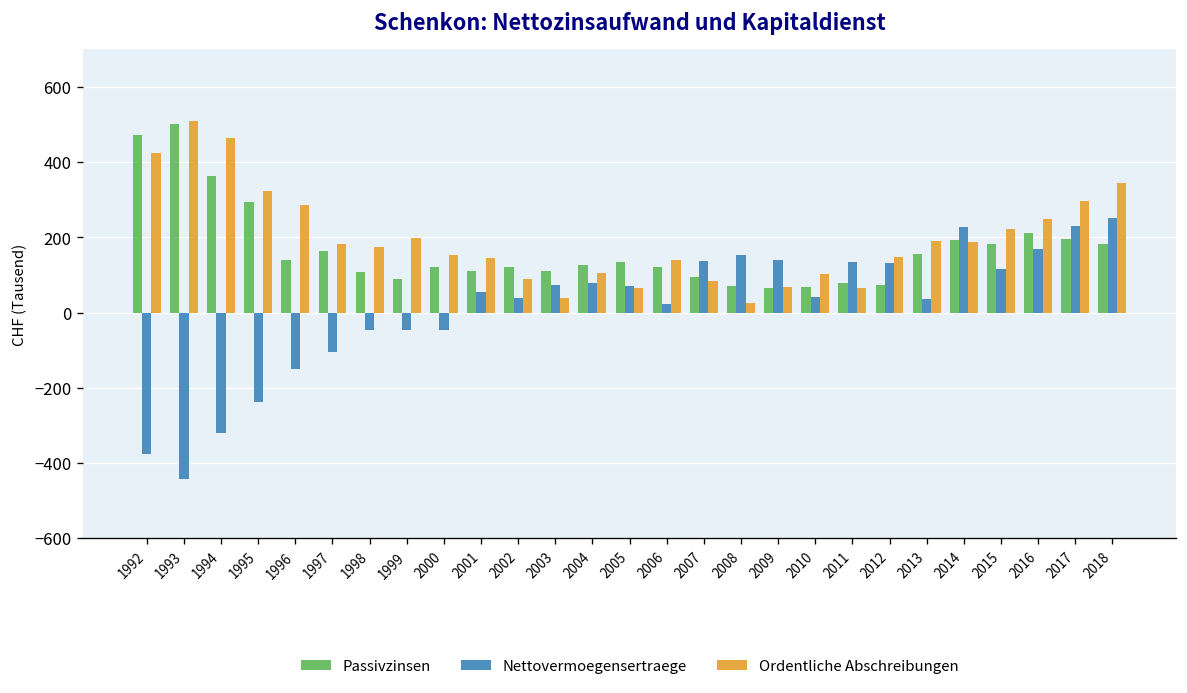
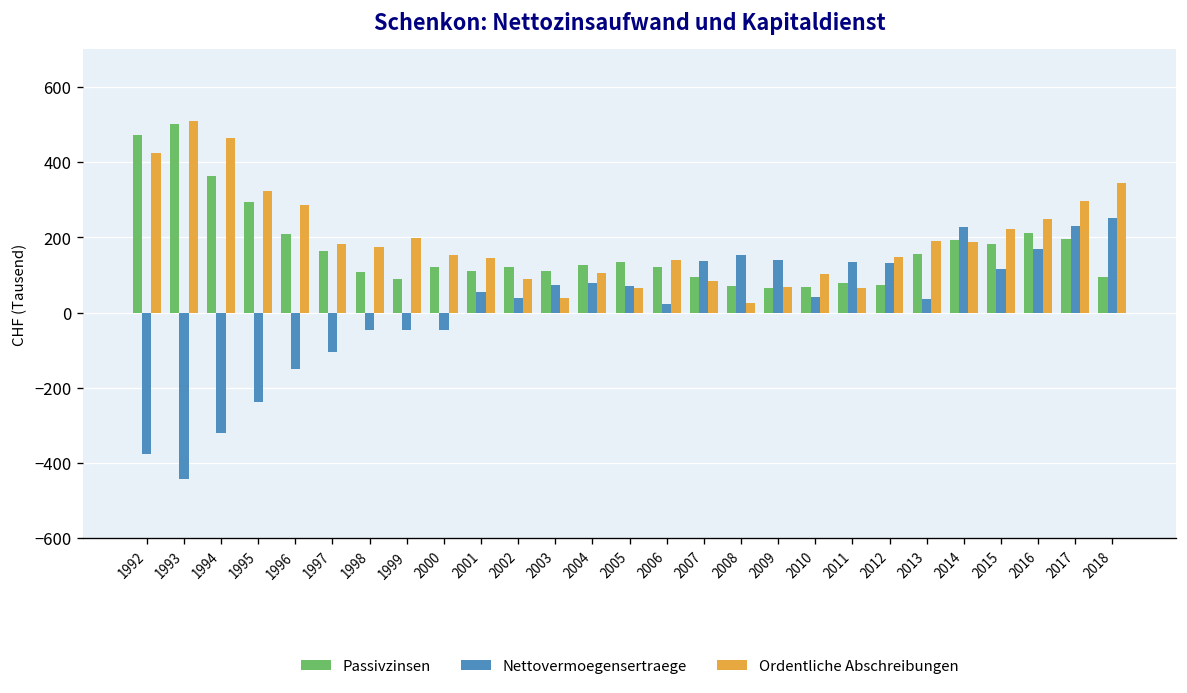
Passivzinsen, 1996: 140 -> 210
Passivzinsen, 2018: 180 -> 100
